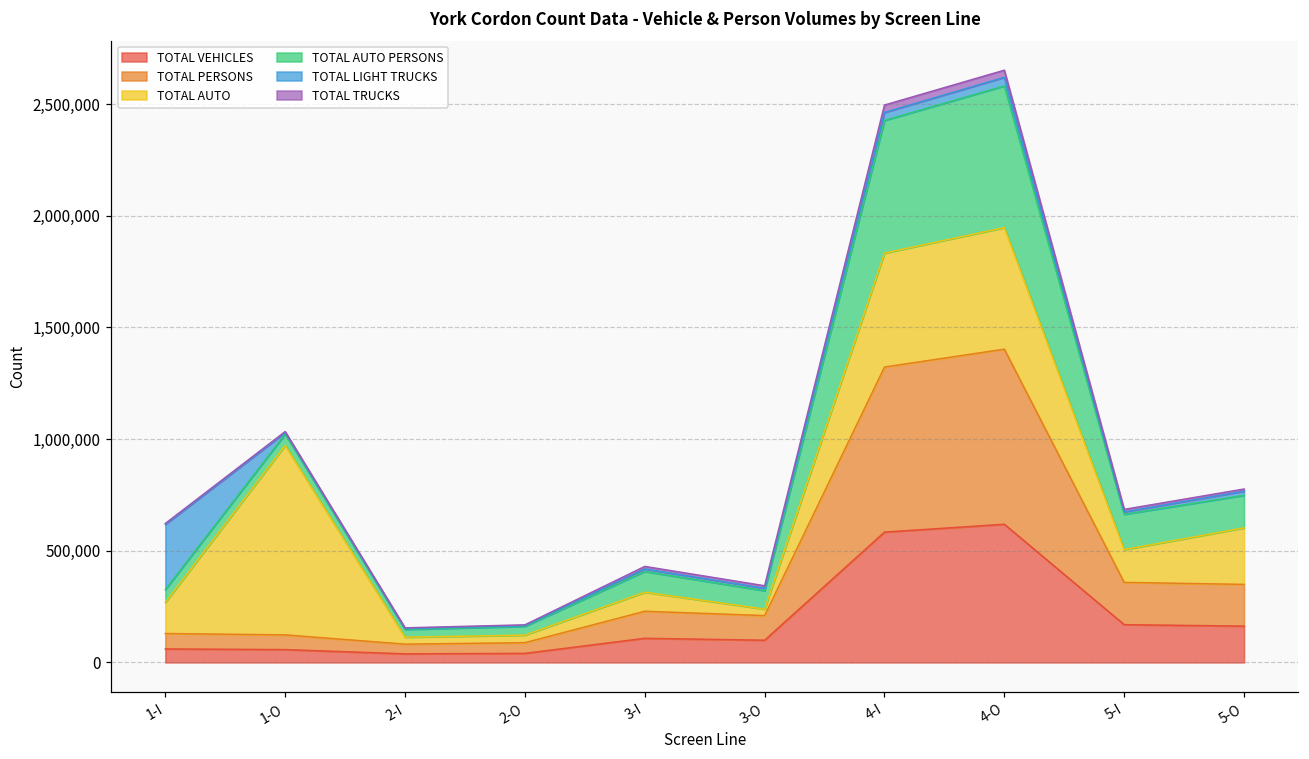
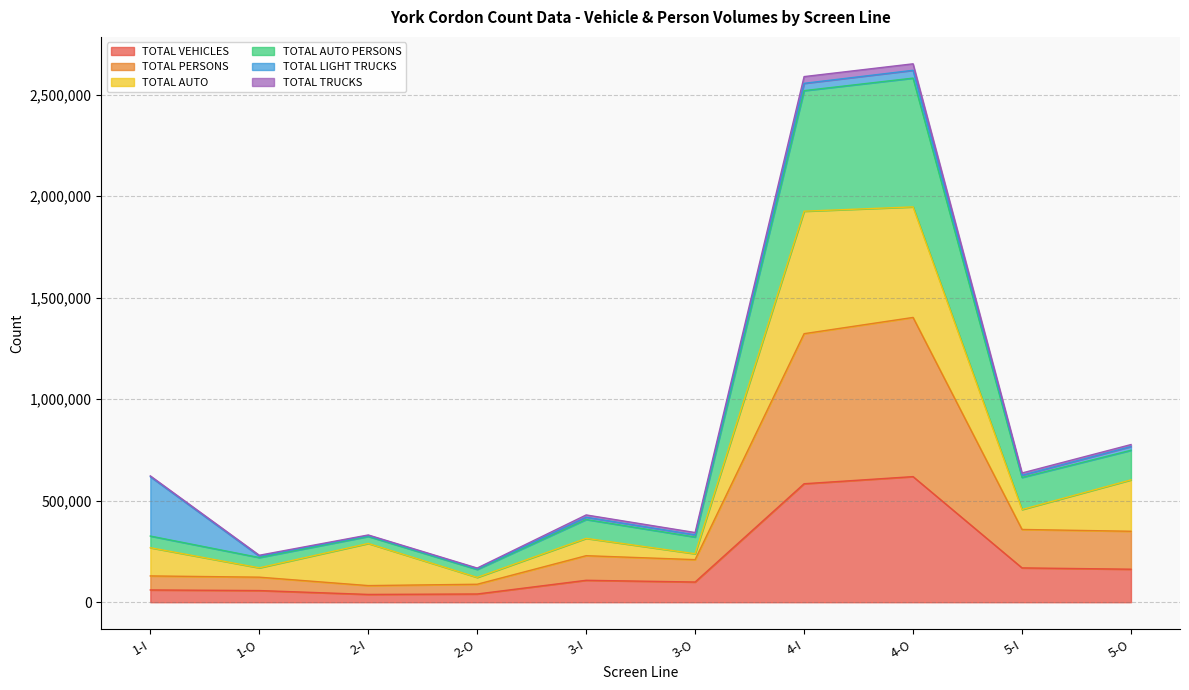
TOTAL AUTO, 1-O: 850,000 -> 50,000
TOTAL AUTO, 2-I: 30,000 -> 210,000
TOTAL AUTO, 4-I: 510,000 -> 600,000
TOTAL AUTO, 5-I: 150,000 -> 100,000
